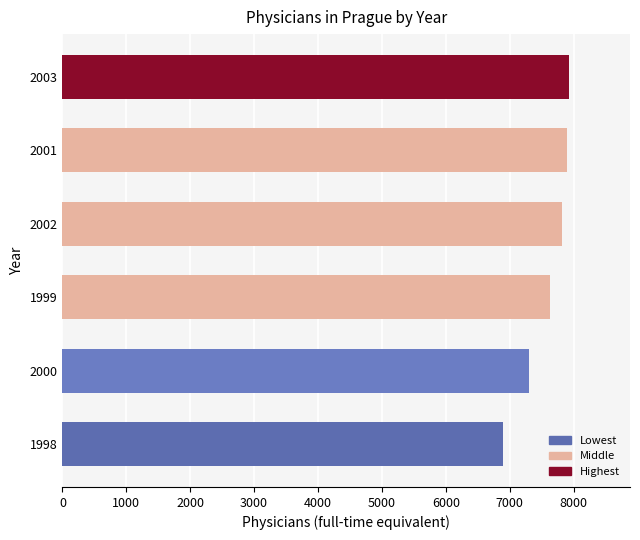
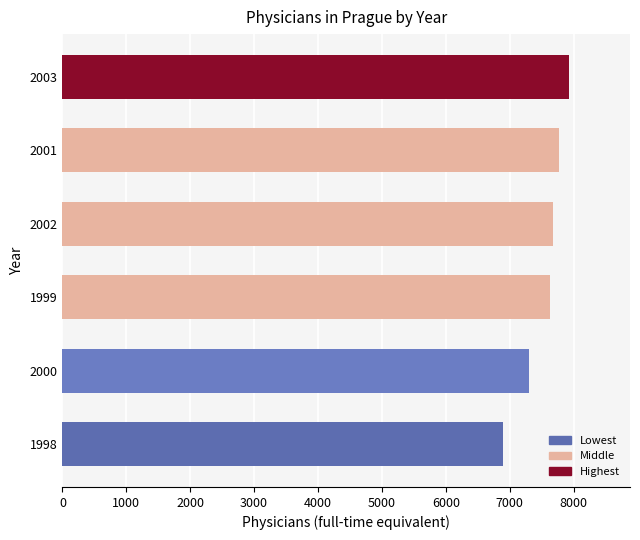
2001: 7900 -> 7800
2002: 7800 -> 7700
